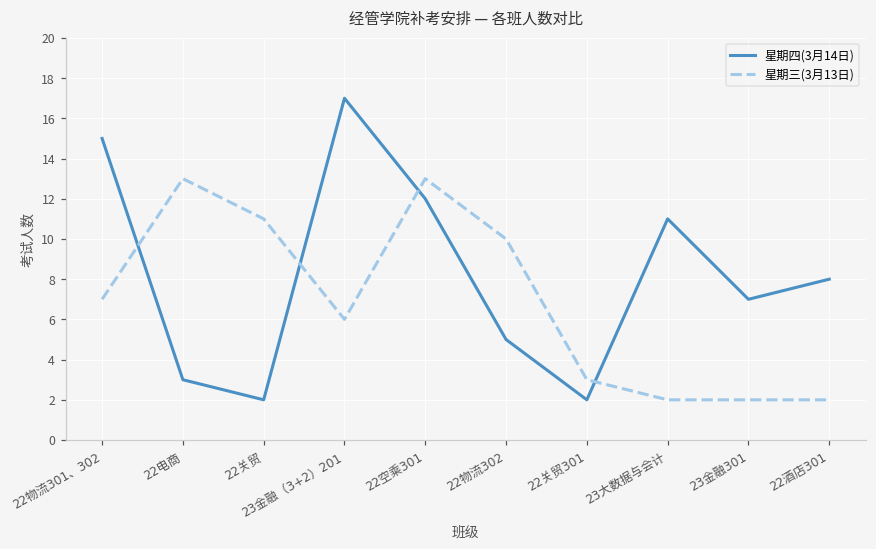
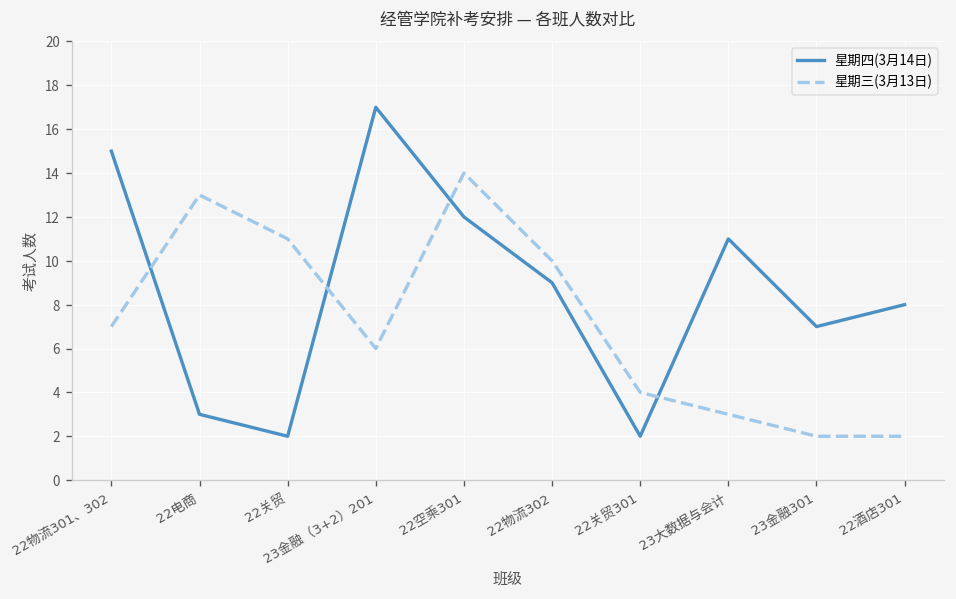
星期三(3月13日), 22空乘301: 13 -> 14
星期四(3月14日), 22物流302: 5 -> 9
星期三(3月13日), 22关贸301: 3 -> 4
星期三(3月13日), 23大数据与会计: 2 -> 3
